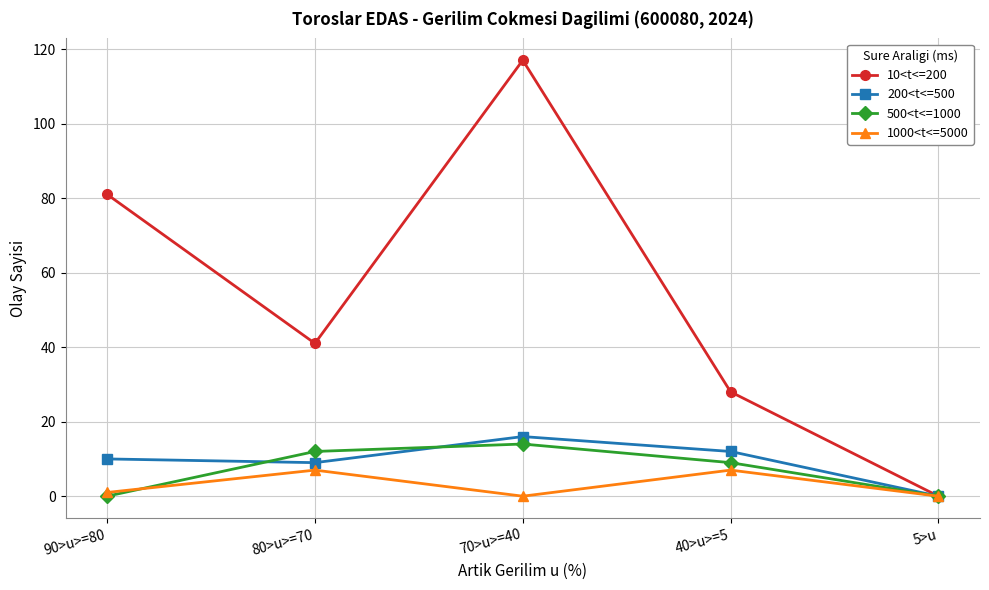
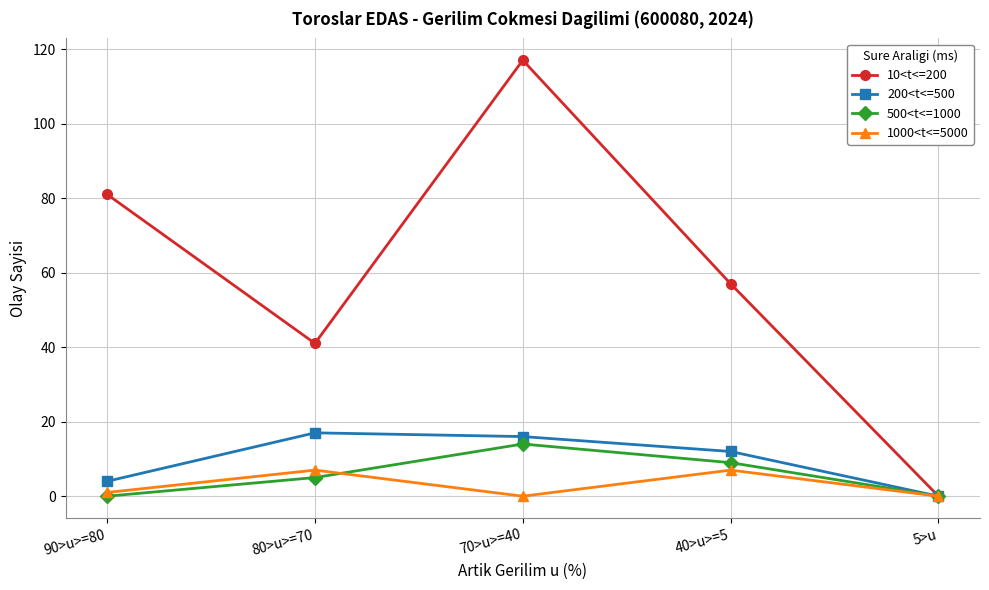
200<t<=500, 90>u>=80: 10 -> 4
200<t<=500, 80>u>=70: 9 -> 17
500<t<=1000, 80>u>=70: 12 -> 5
10<t<=200, 40>u>=5: 28 -> 57
